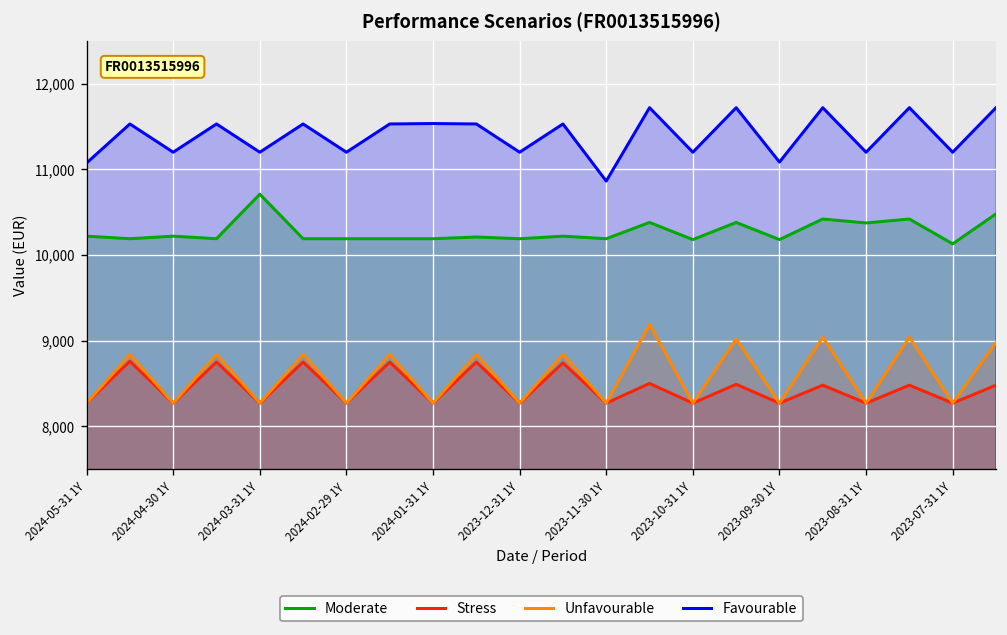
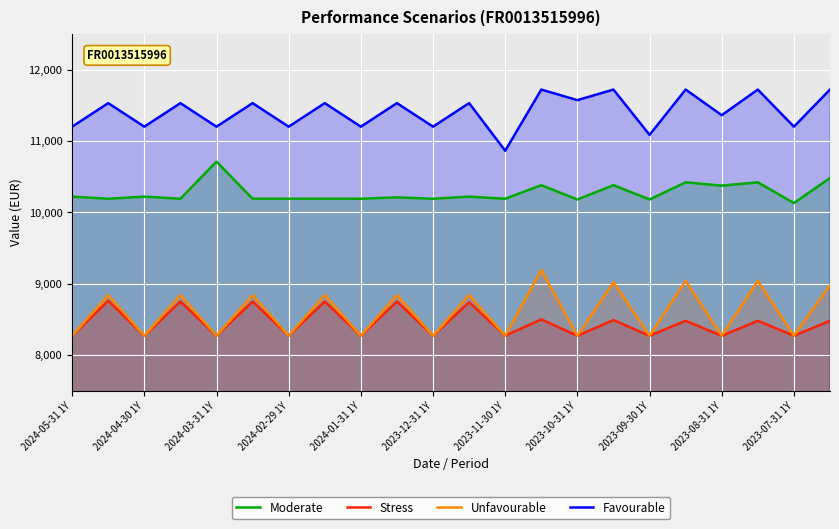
Favourable, 2024-05-31 1Y: 11,100 -> 11,200
Favourable, 2024-01-31 1Y: 11,500 -> 11,200
Favourable, 2023-10-31 1Y: 11,200 -> 11,600
Favourable, 2023-08-31 1Y: 11,200 -> 11,400
